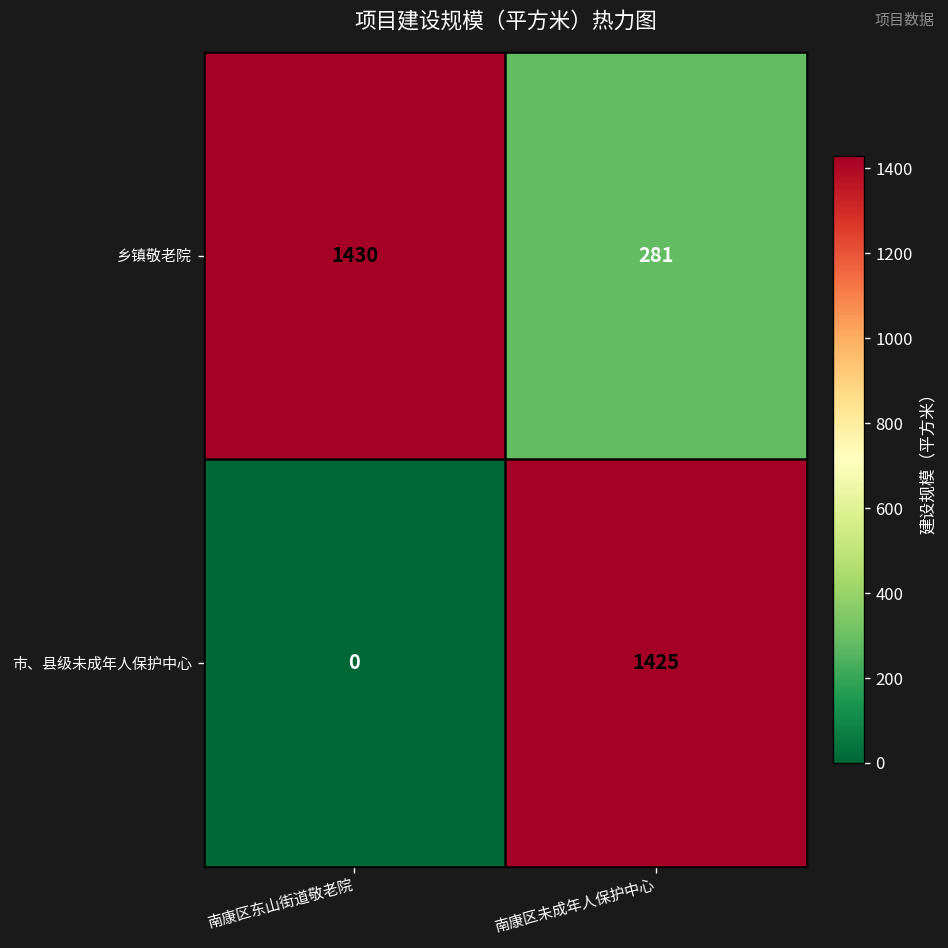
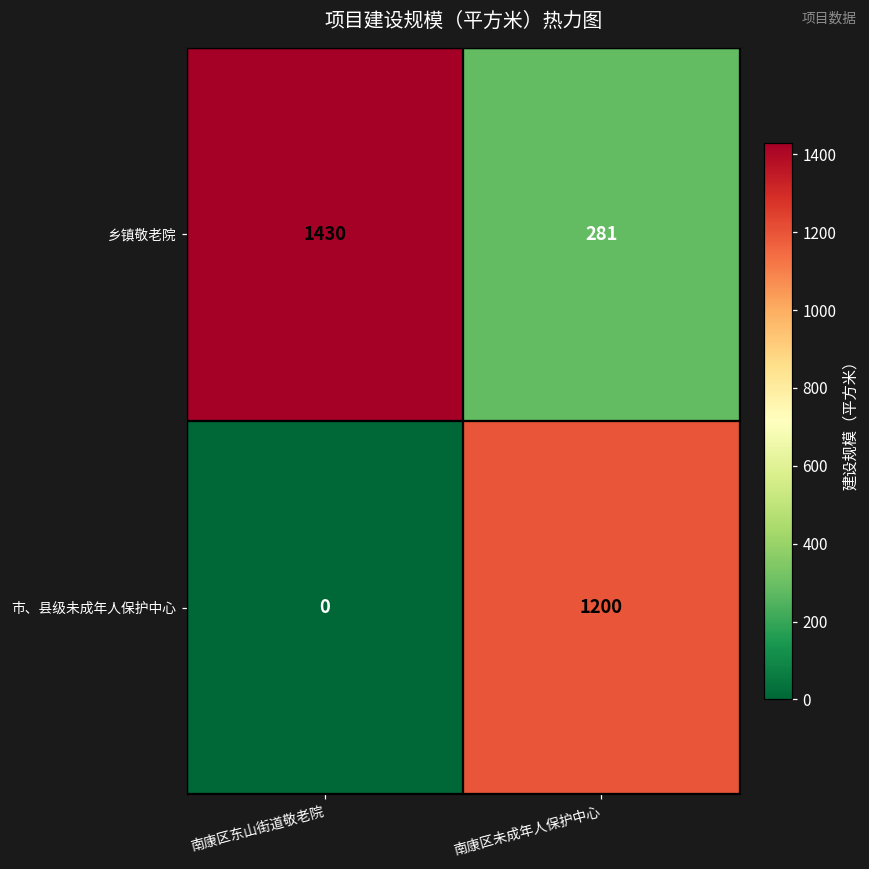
市、县级未成年人保护中心, 南康区未成年人保护中心: 1425 -> 1200
